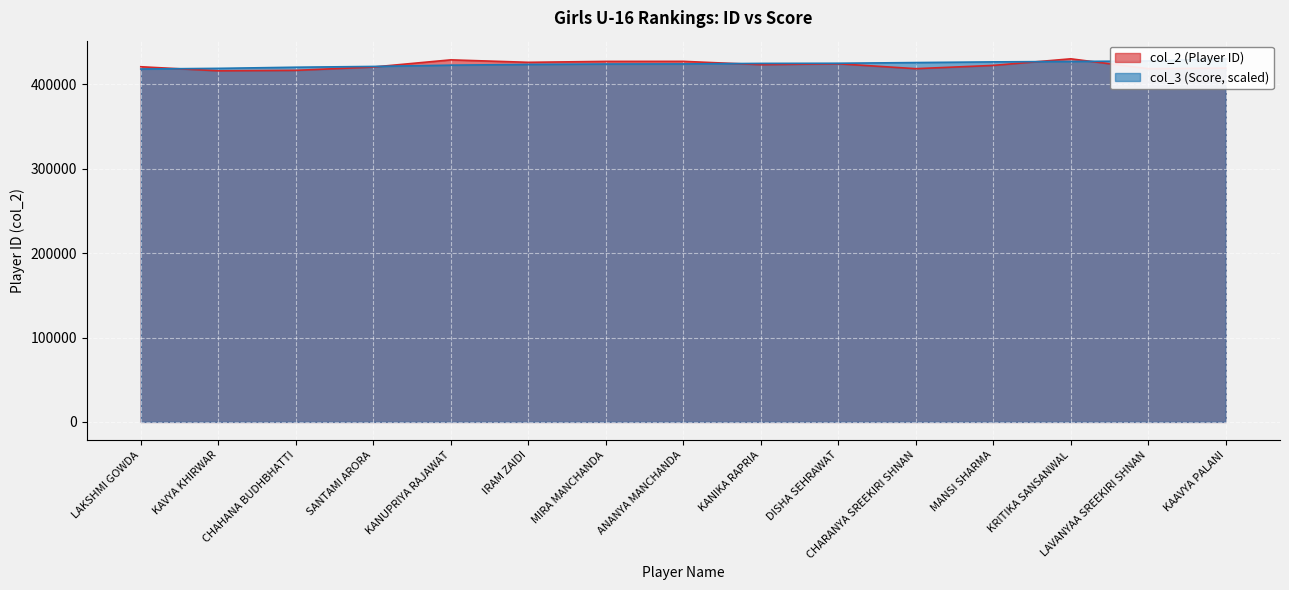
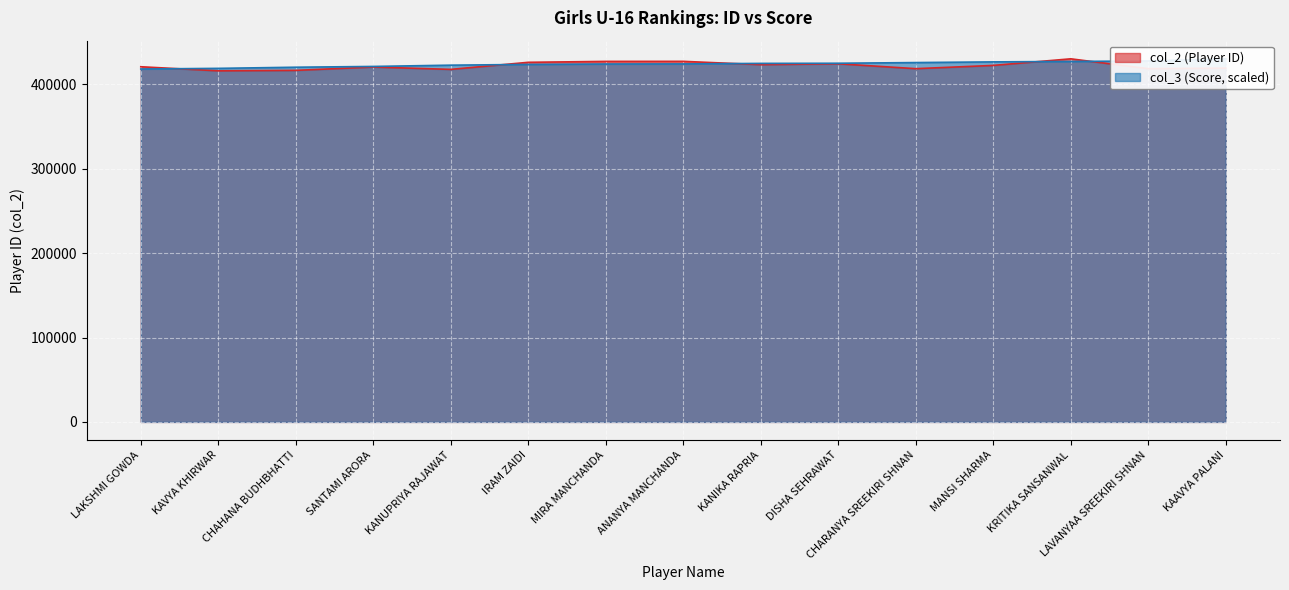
col_2 (Player ID), KANUPRIYA RAJAWAT: 430000 -> 420000
